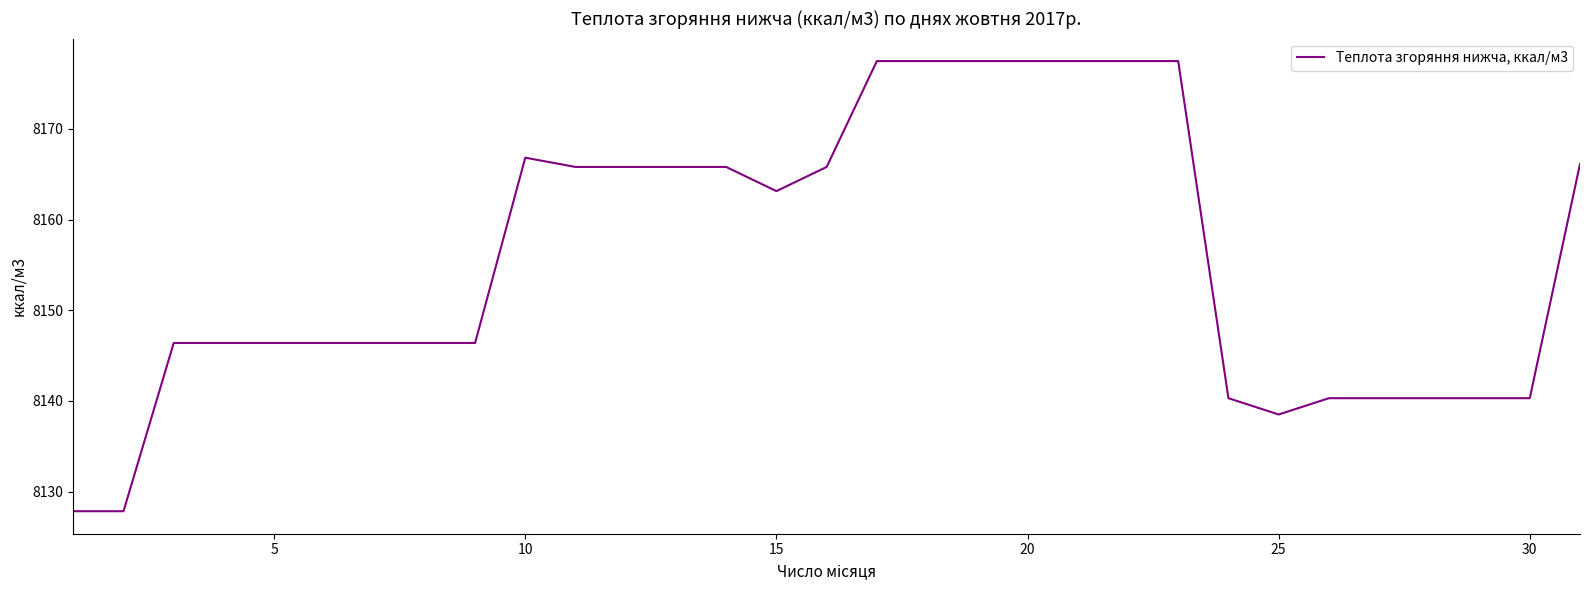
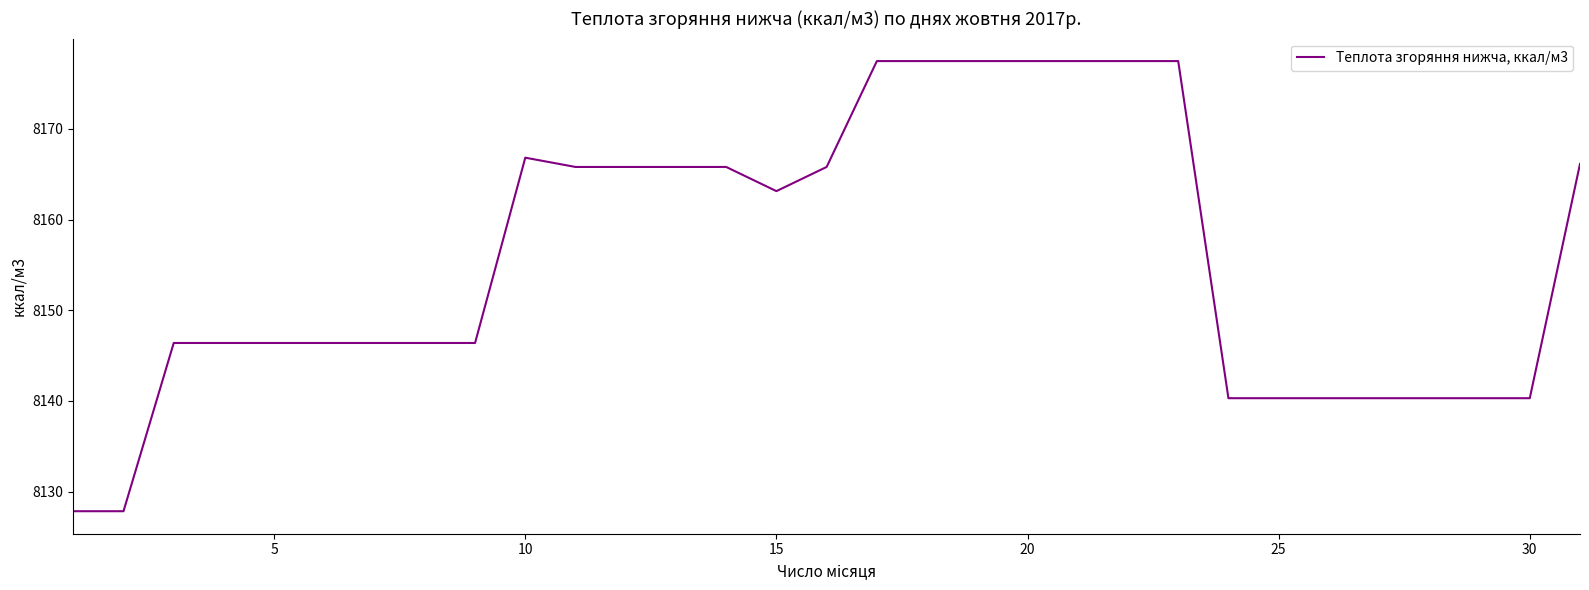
25: 8139 -> 8140
